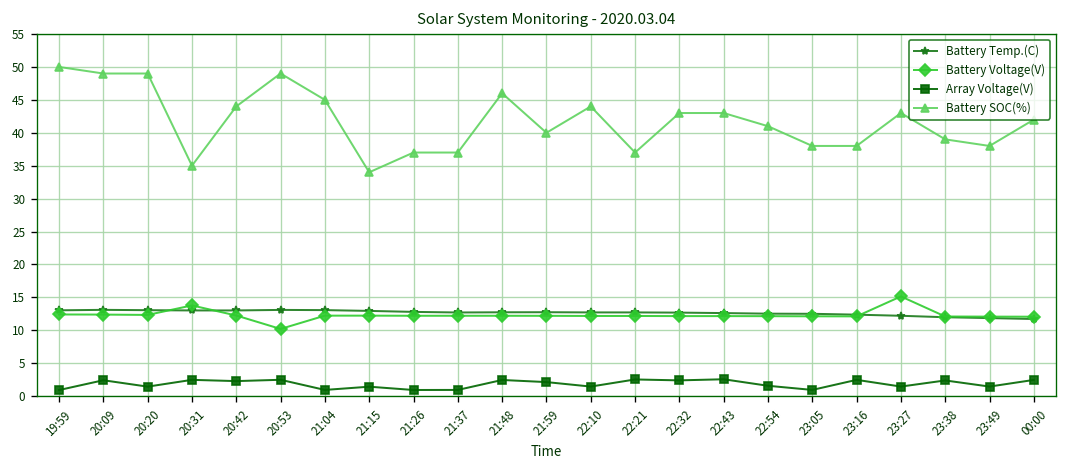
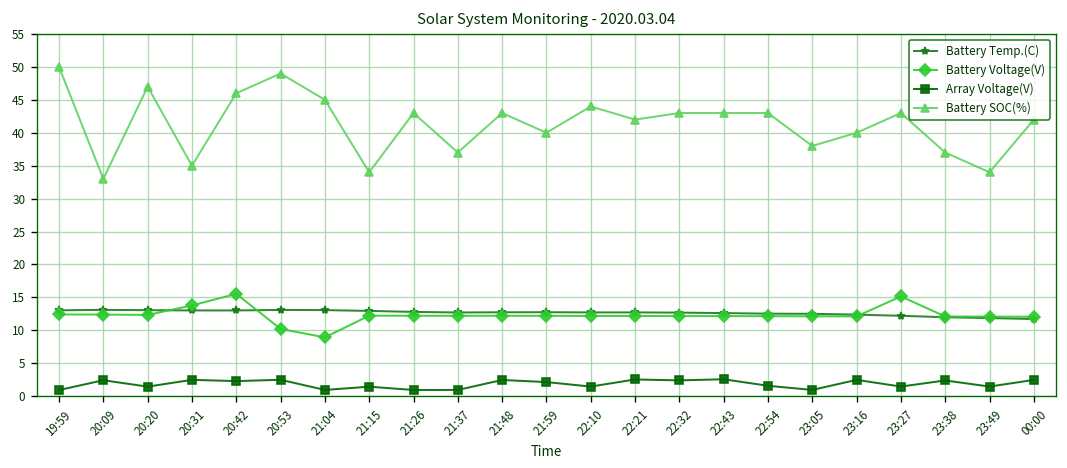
Battery SOC(%), 20:09: 49 -> 33
Battery SOC(%), 20:20: 49 -> 47
Battery Voltage(V), 20:42: 12 -> 16
Battery SOC(%), 20:42: 44 -> 46
Battery Voltage(V), 21:04: 12 -> 9
Battery SOC(%), 21:26: 37 -> 43
Battery SOC(%), 21:48: 46 -> 43
Battery SOC(%), 22:21: 37 -> 42
Battery SOC(%), 22:54: 41 -> 43
Battery SOC(%), 23:16: 38 -> 40
Battery SOC(%), 23:38: 39 -> 37
Battery SOC(%), 23:49: 38 -> 34
